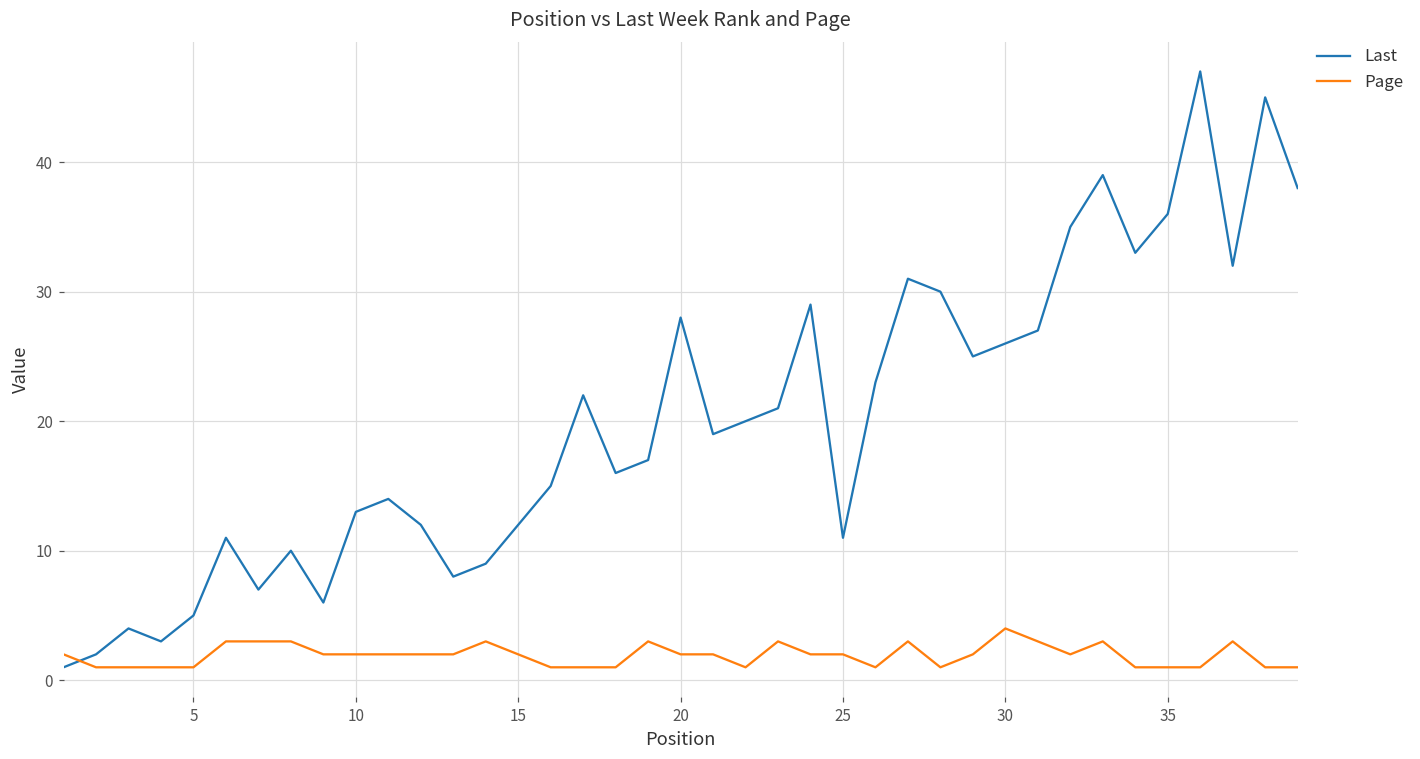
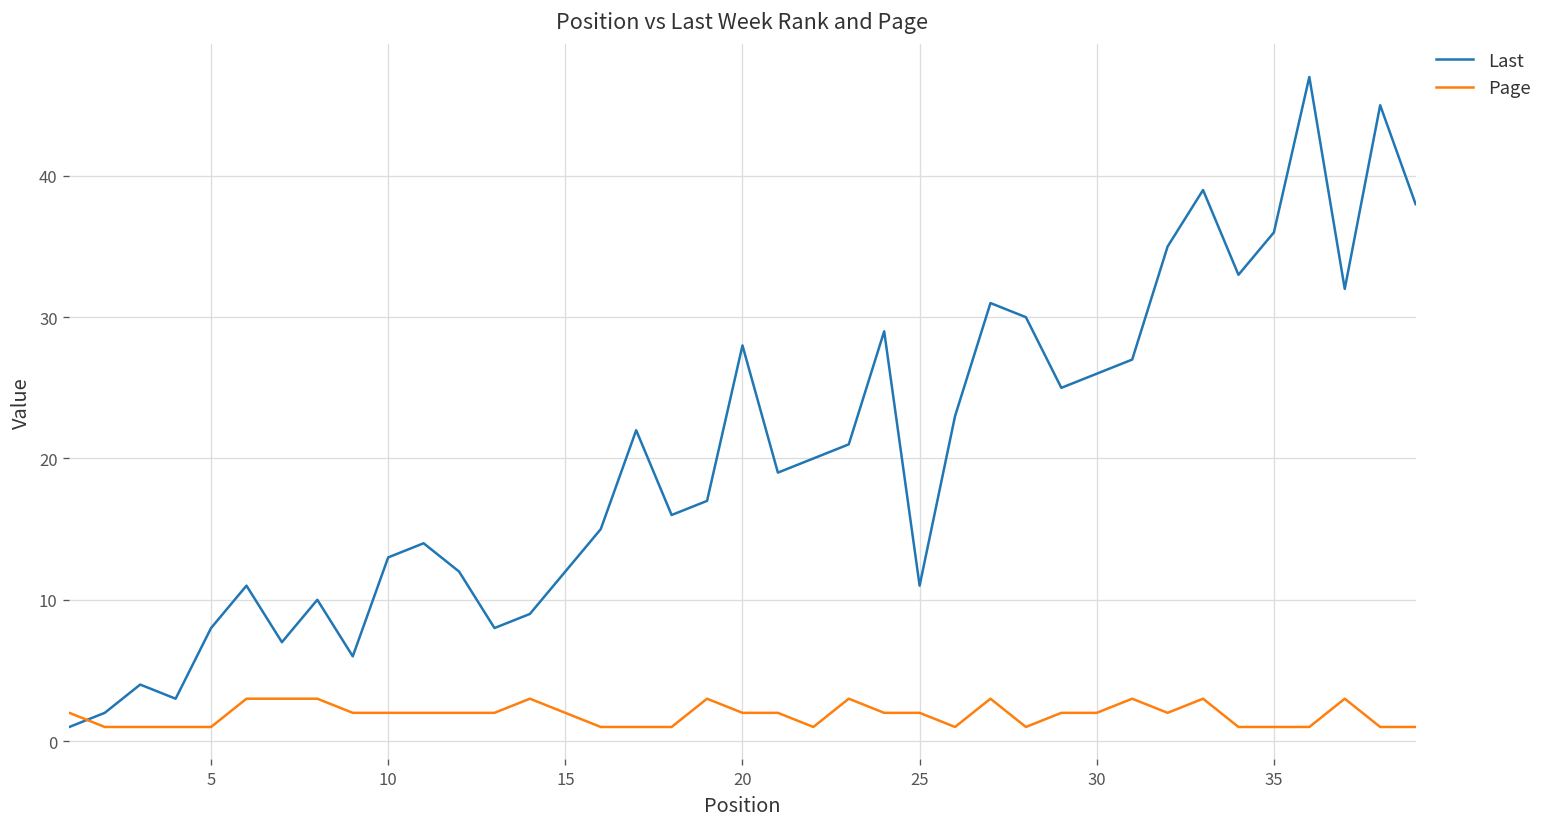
Last, 5: 5 -> 8
Page, 30: 4 -> 2
